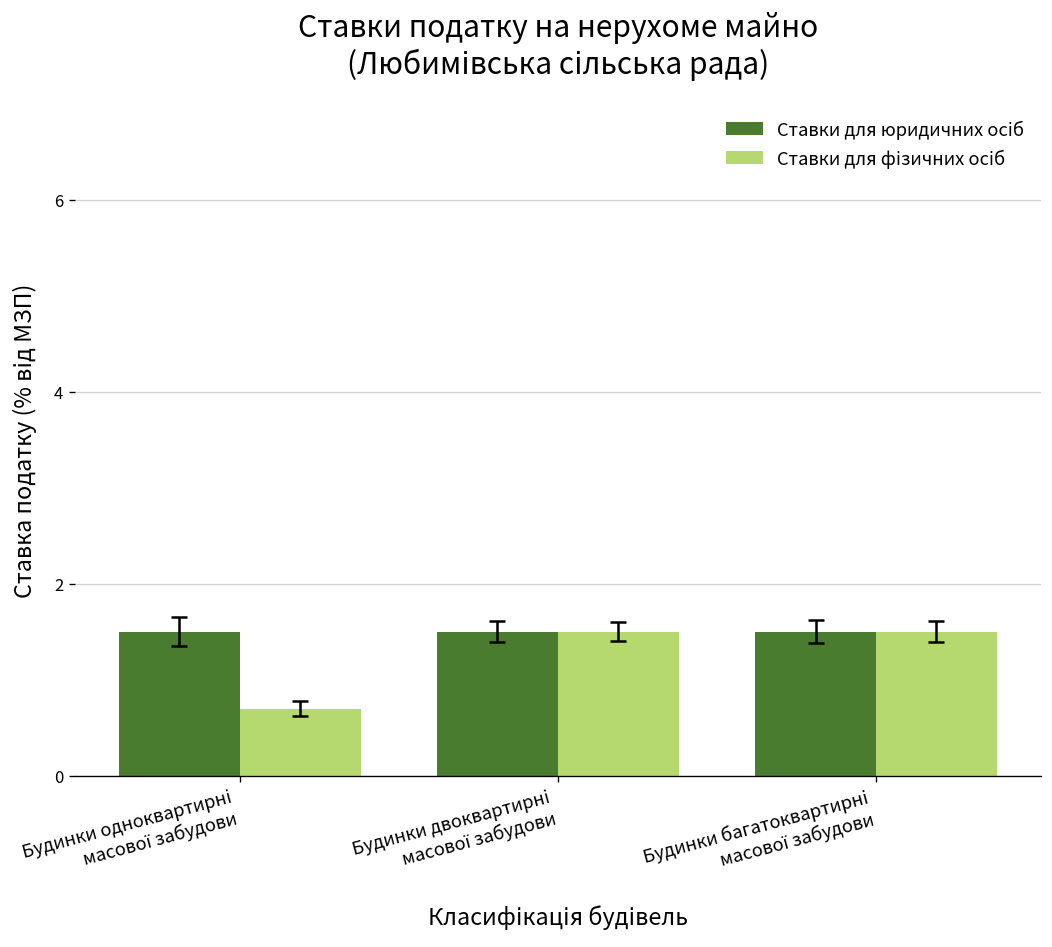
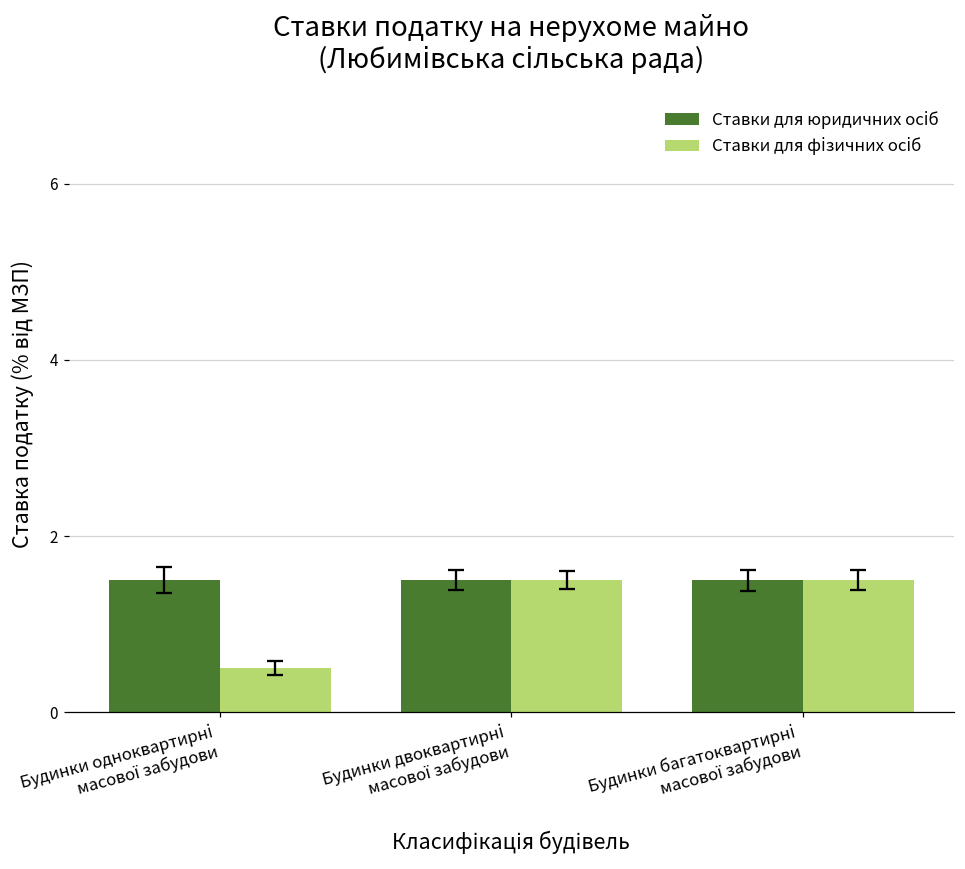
Ставки для фізичних осіб, Будинки одноквартирні масової забудови: 0.7 -> 0.5
